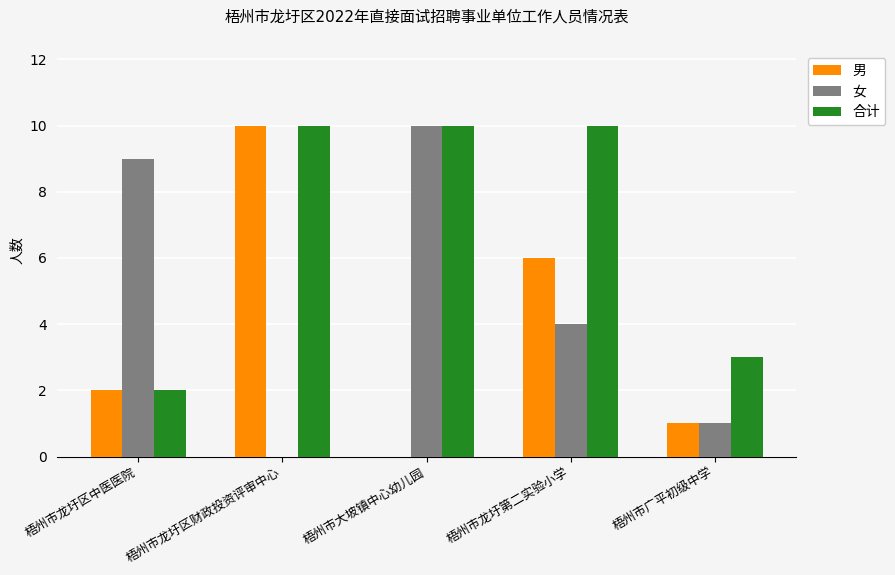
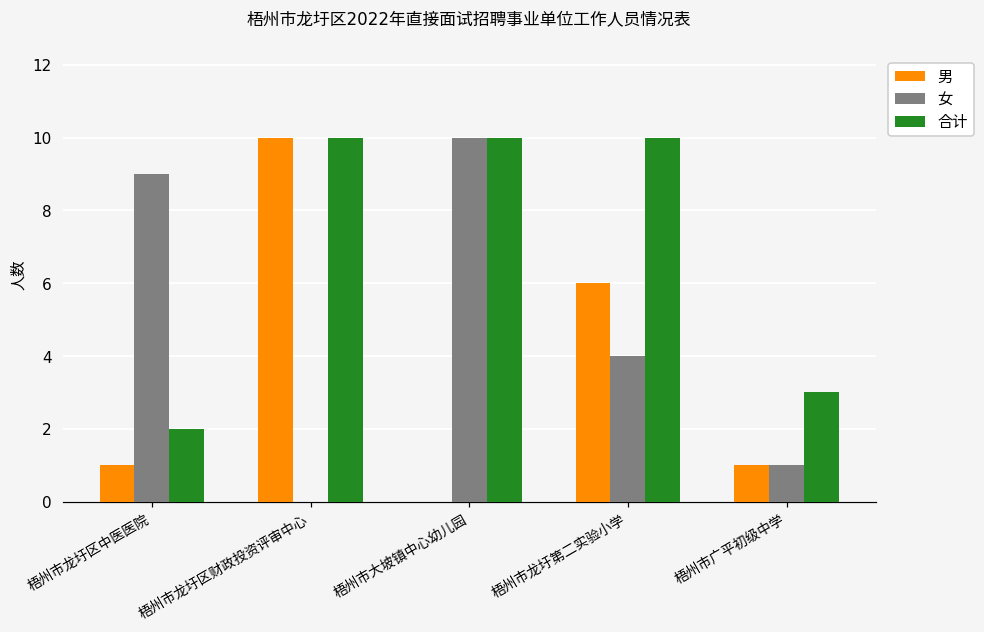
男, 梧州市龙圩区中医医院: 2 -> 1
